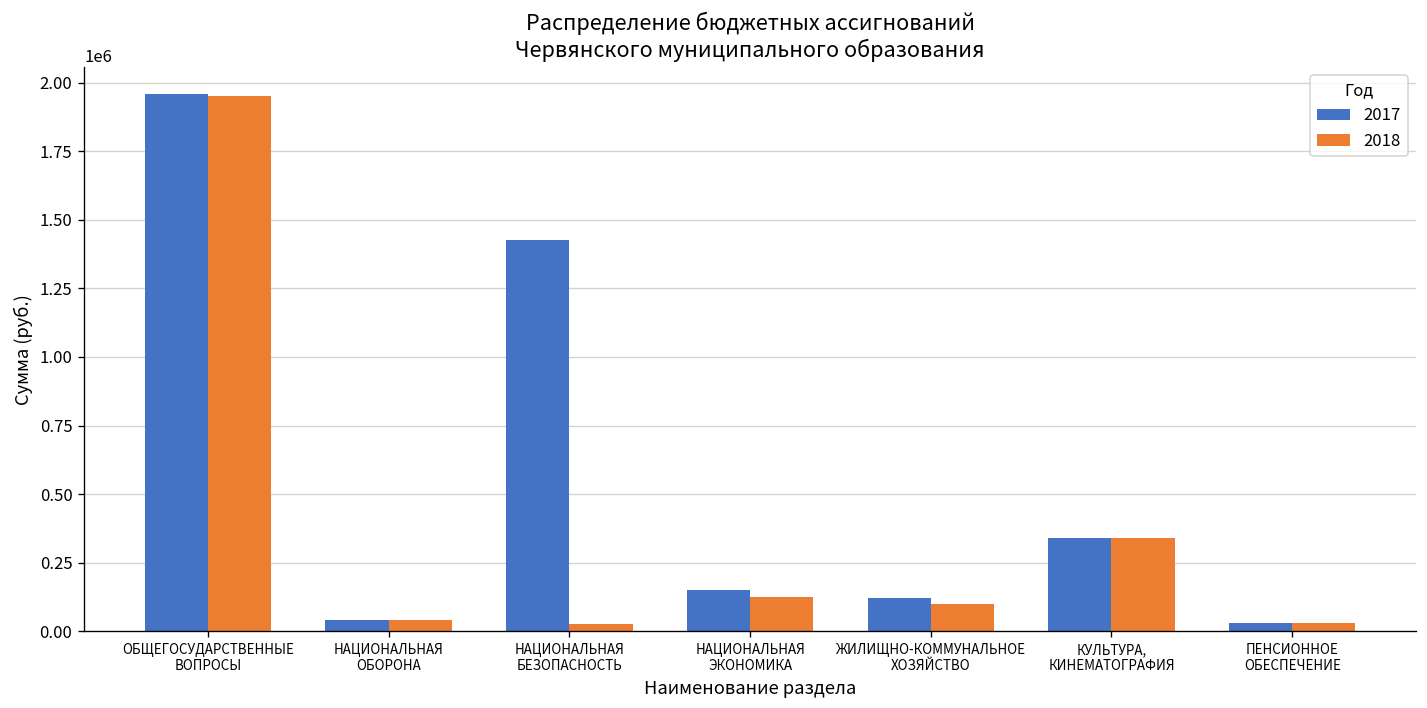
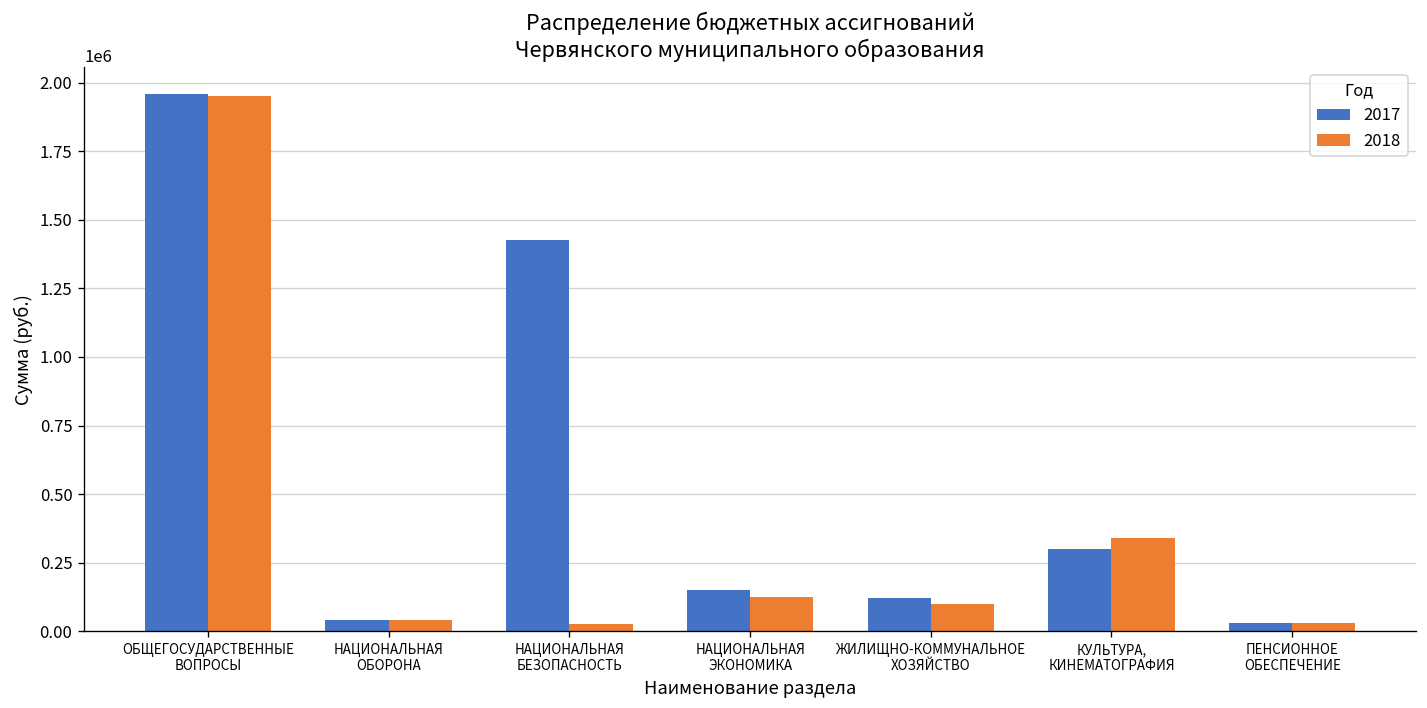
2017, КУЛЬТУРА, КИНЕМАТОГРАФИЯ: 340000 -> 300000
